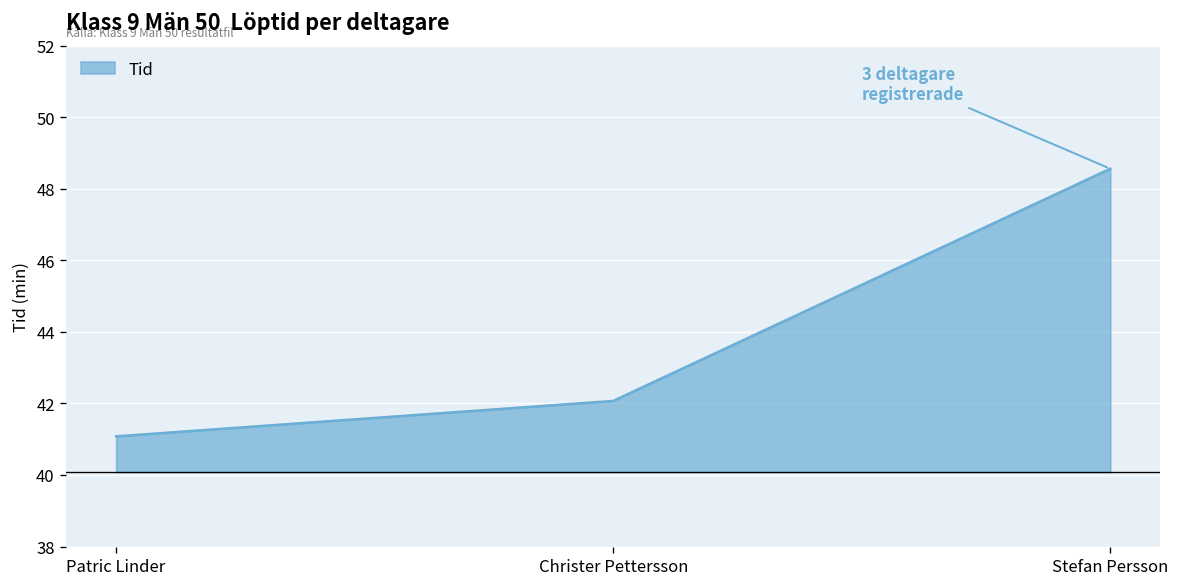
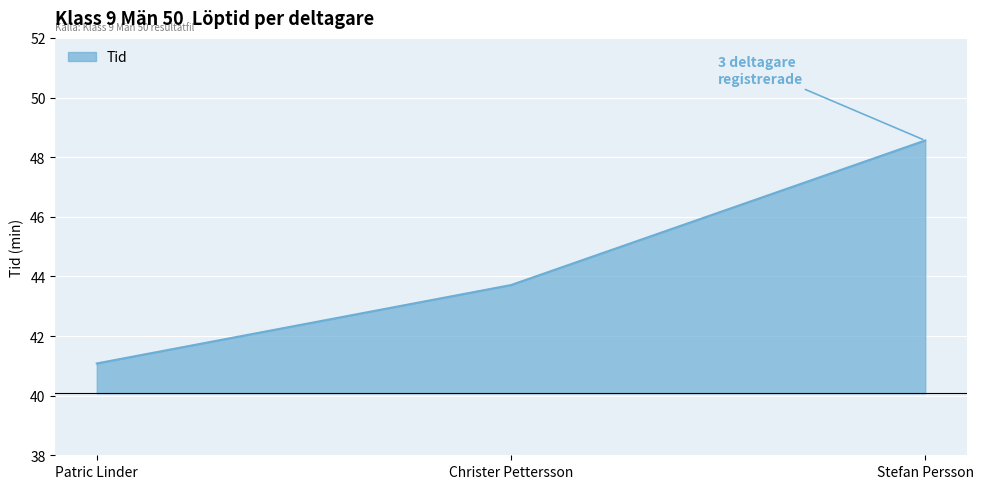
Christer Pettersson: 42.1 -> 43.7
